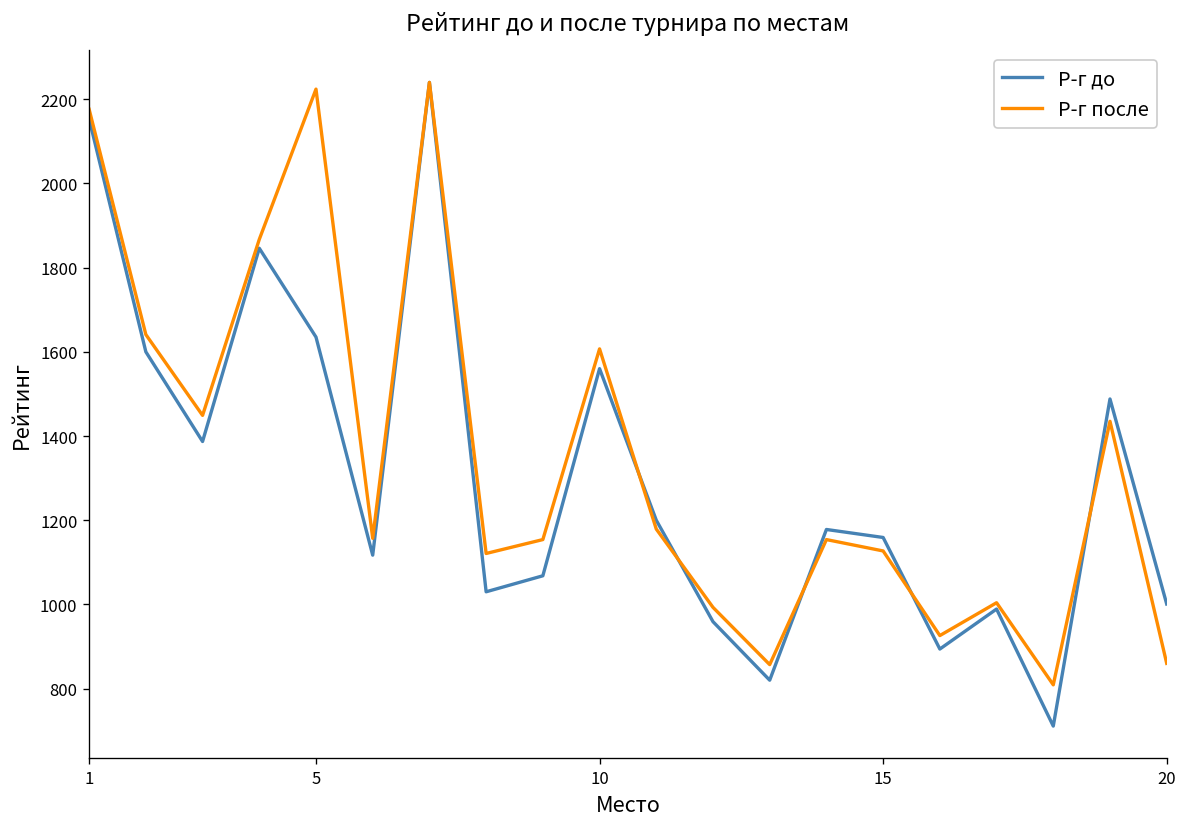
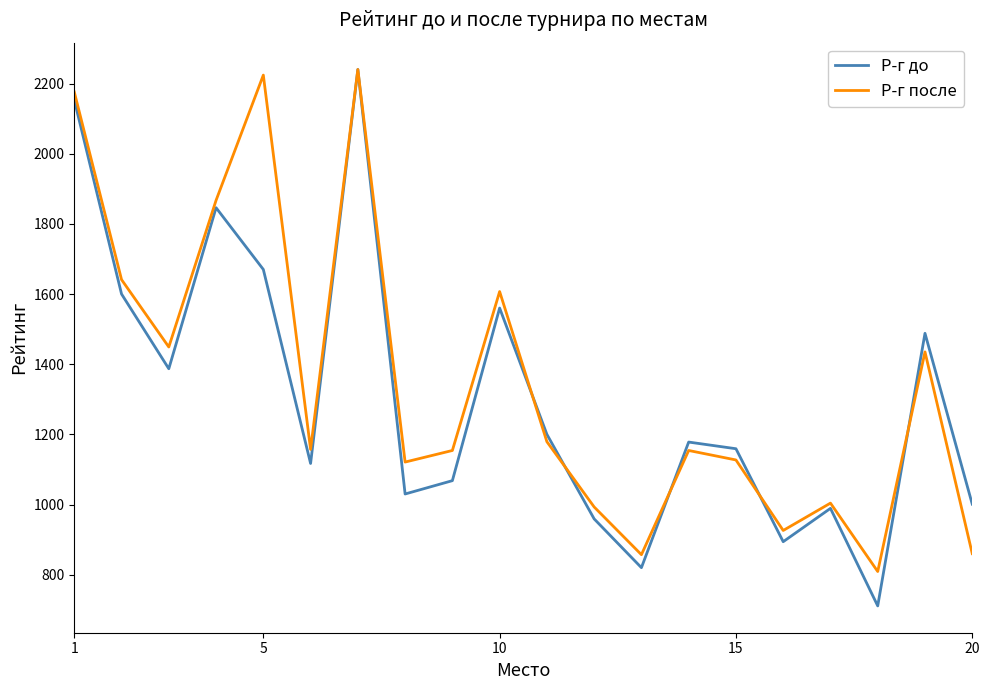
Р-г до, 5: 1640 -> 1670
